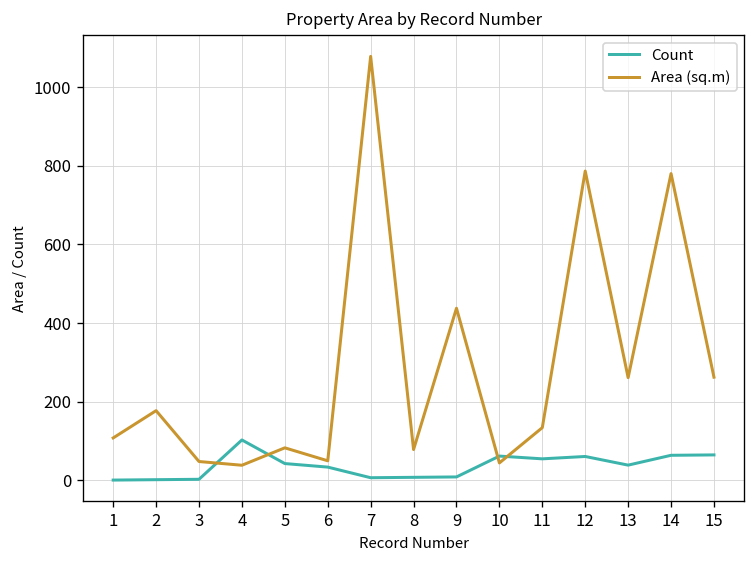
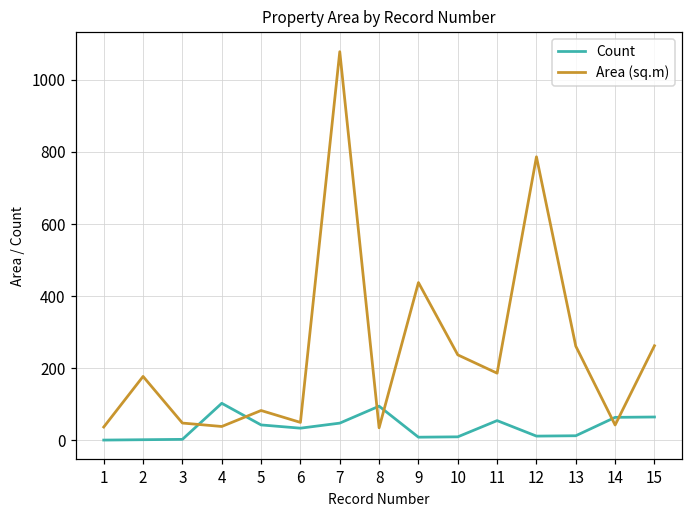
Area (sq.m), 1: 110 -> 40
Count, 7: 10 -> 50
Count, 8: 10 -> 100
Area (sq.m), 8: 80 -> 40
Count, 10: 60 -> 10
Area (sq.m), 10: 40 -> 240
Area (sq.m), 11: 130 -> 190
Count, 12: 60 -> 10
Count, 13: 40 -> 10
Area (sq.m), 14: 780 -> 40
